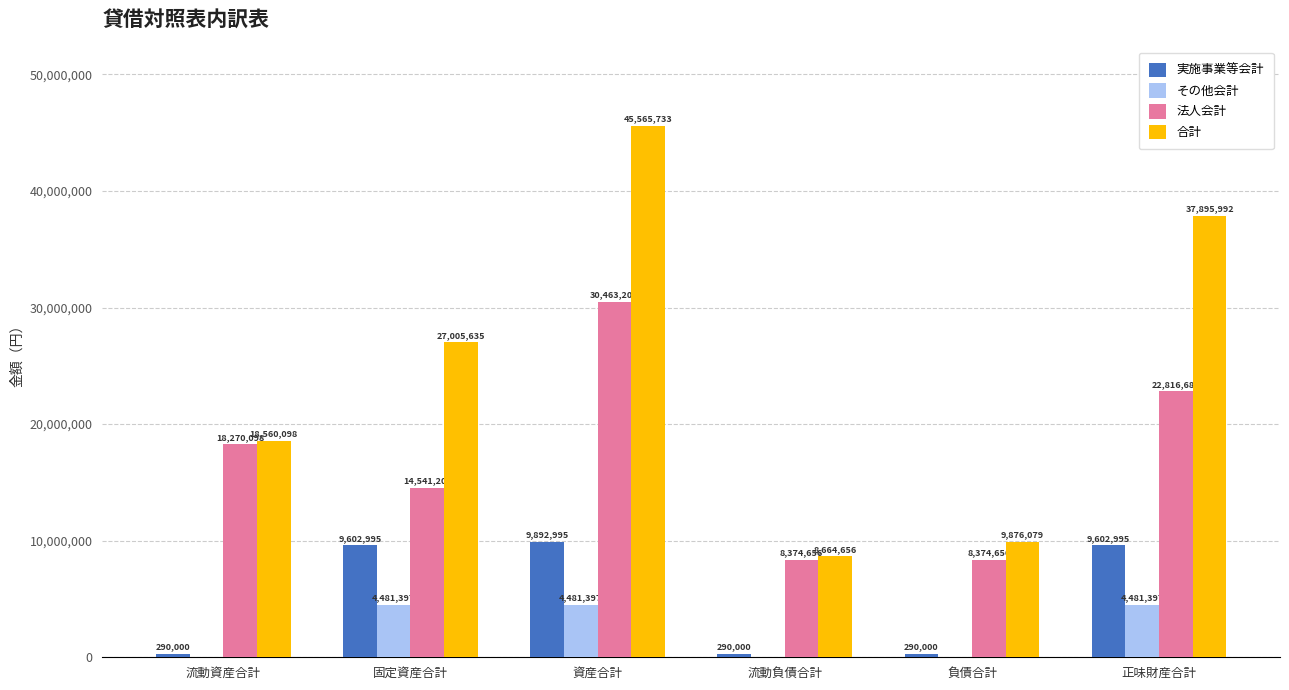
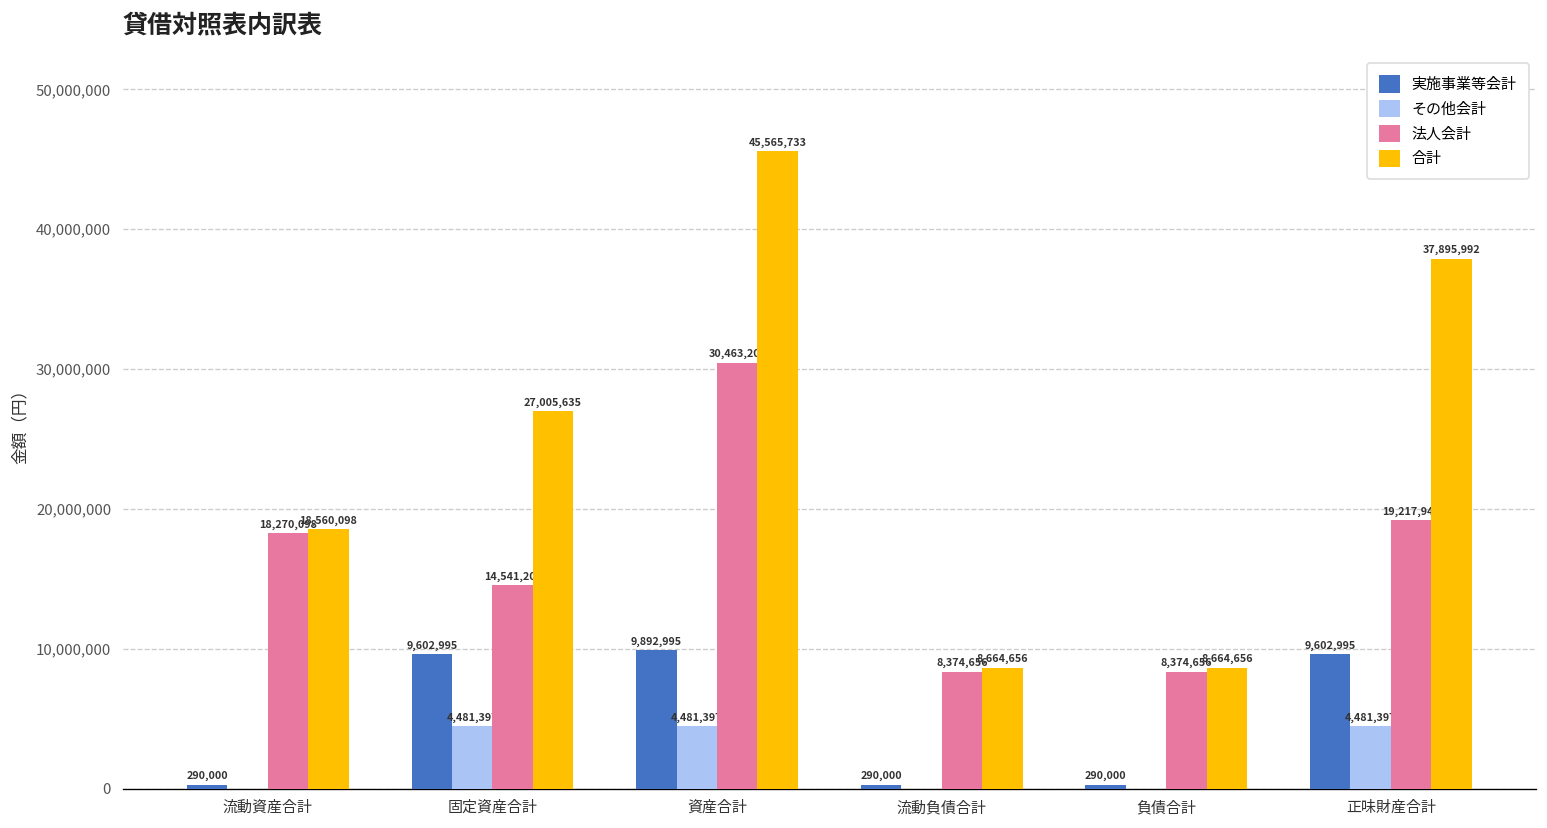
合計, 負債合計: 9,876,079 -> 8,664,656
法人会計, 正味財産合計: 22,816,685 -> 19,217,945
